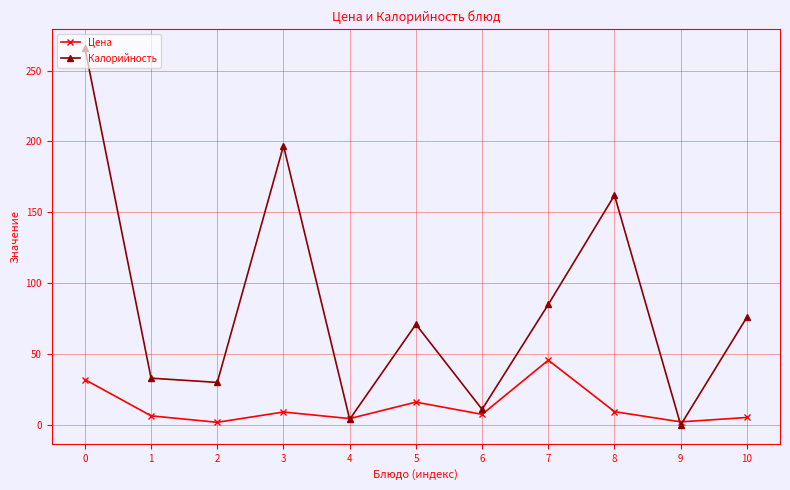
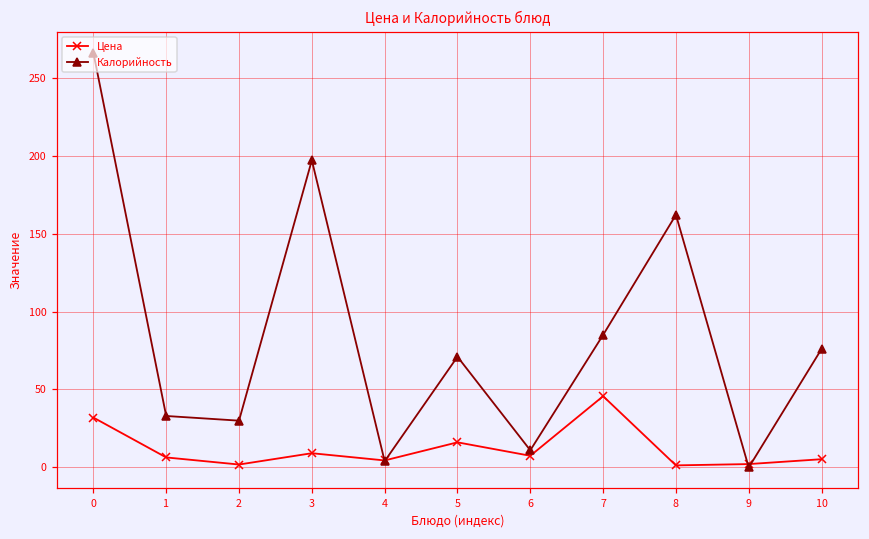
Цена, 8: 9 -> 1
